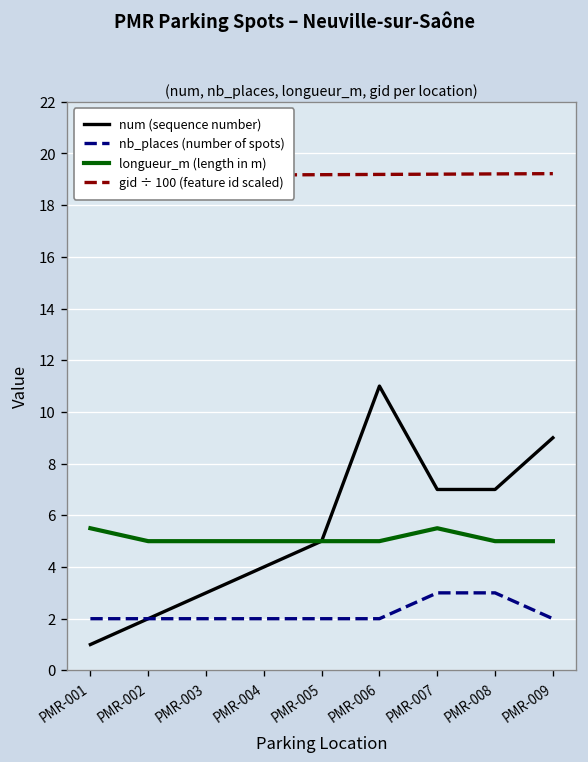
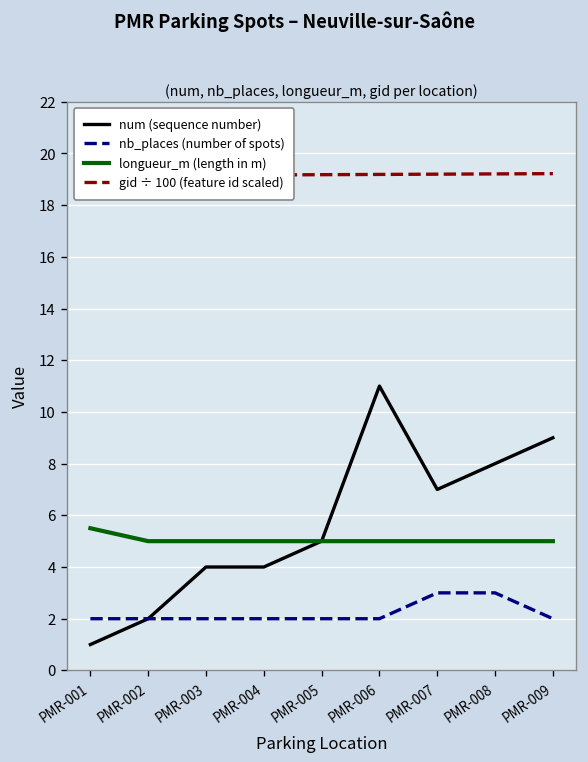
num (sequence number), PMR-003: 3 -> 4
longueur_m (length in m), PMR-007: 5.5 -> 5.0
num (sequence number), PMR-008: 7 -> 8
